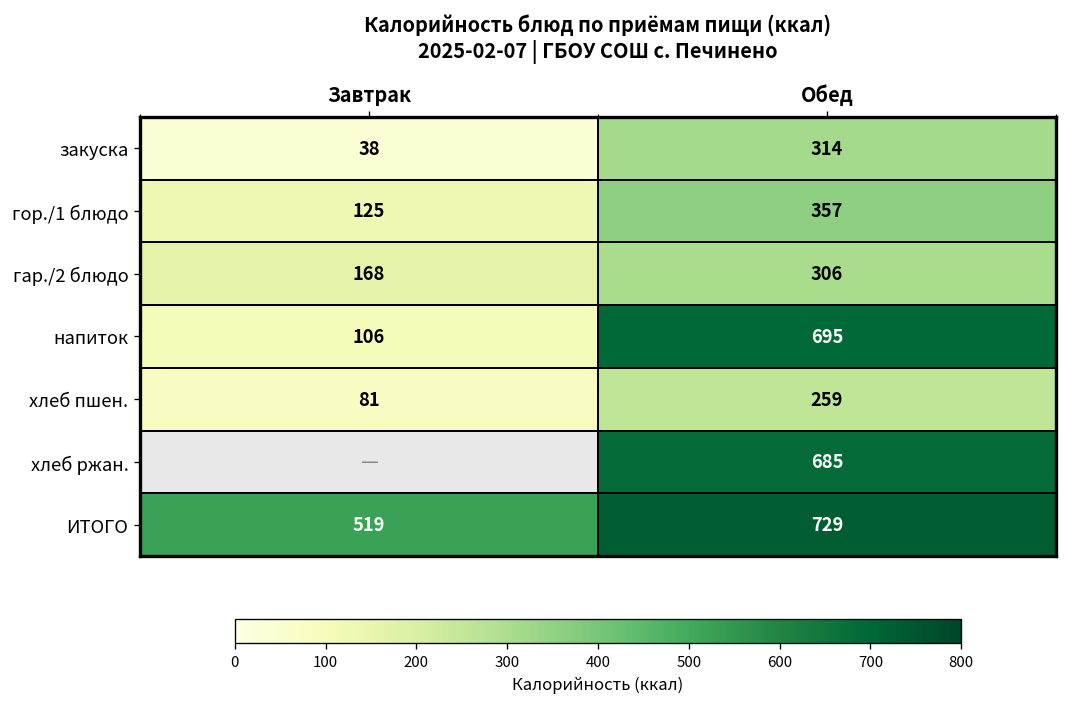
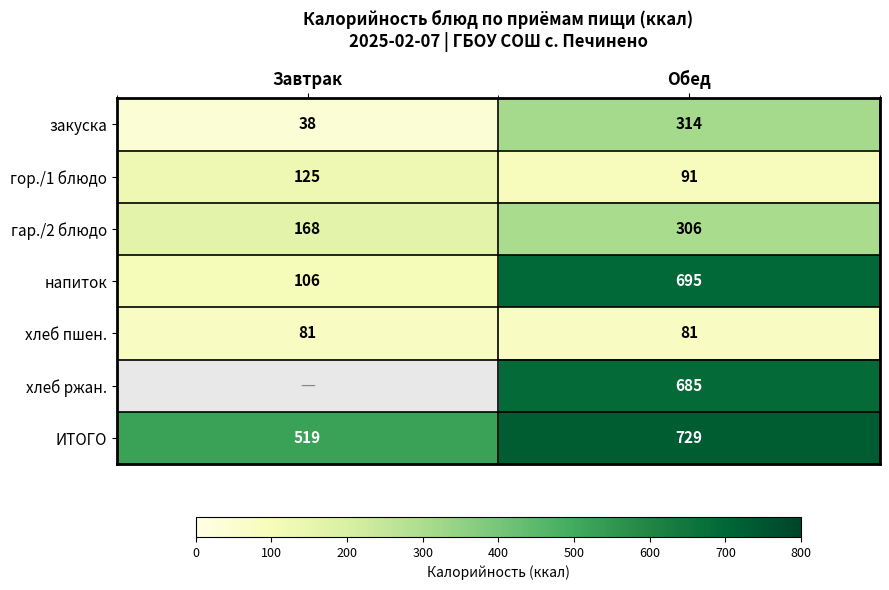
гор./1 блюдо, Обед: 357 -> 91
хлеб пшен., Обед: 259 -> 81
